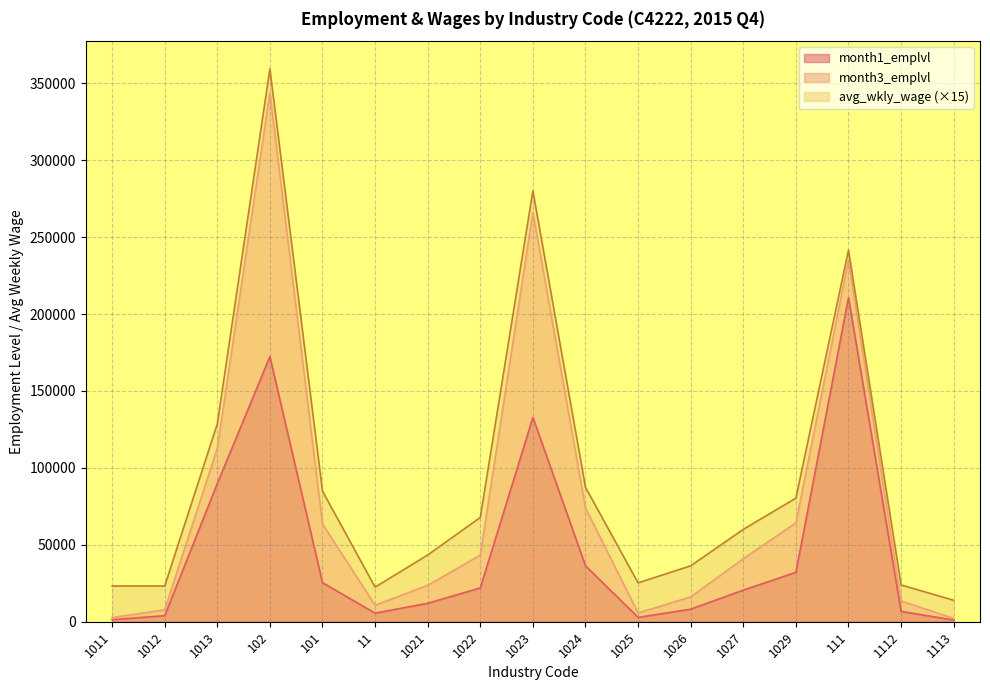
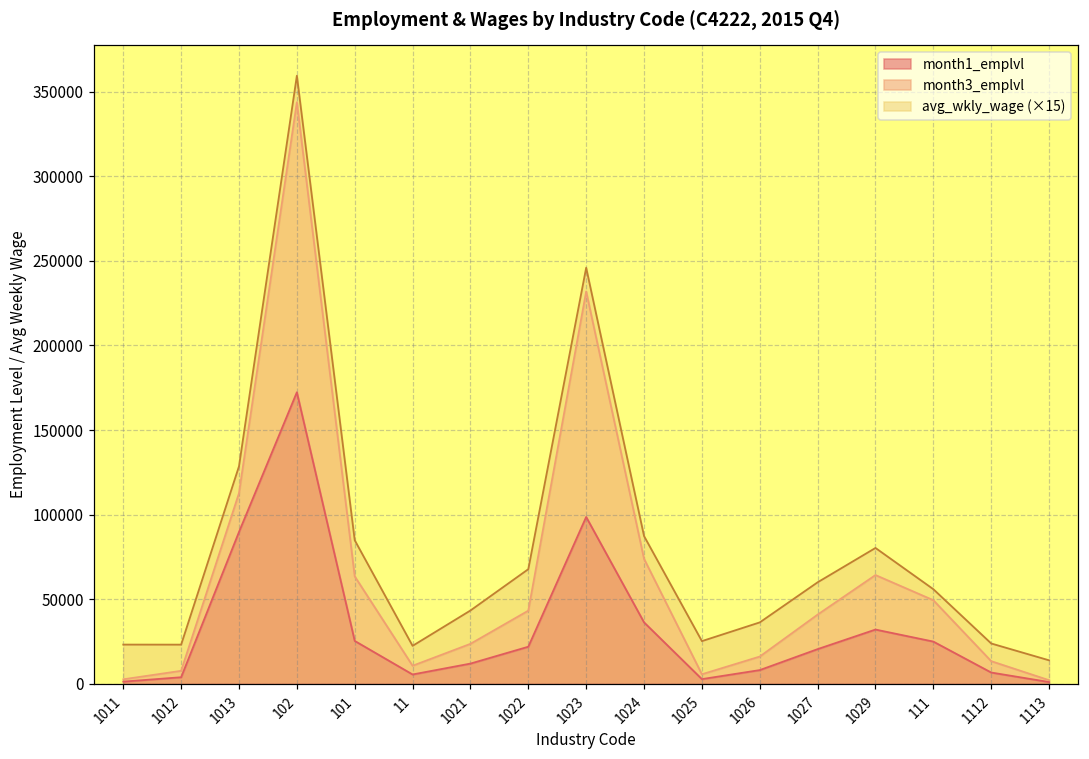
month1_emplvl, 1023: 133000 -> 99000
month1_emplvl, 111: 211000 -> 25000
